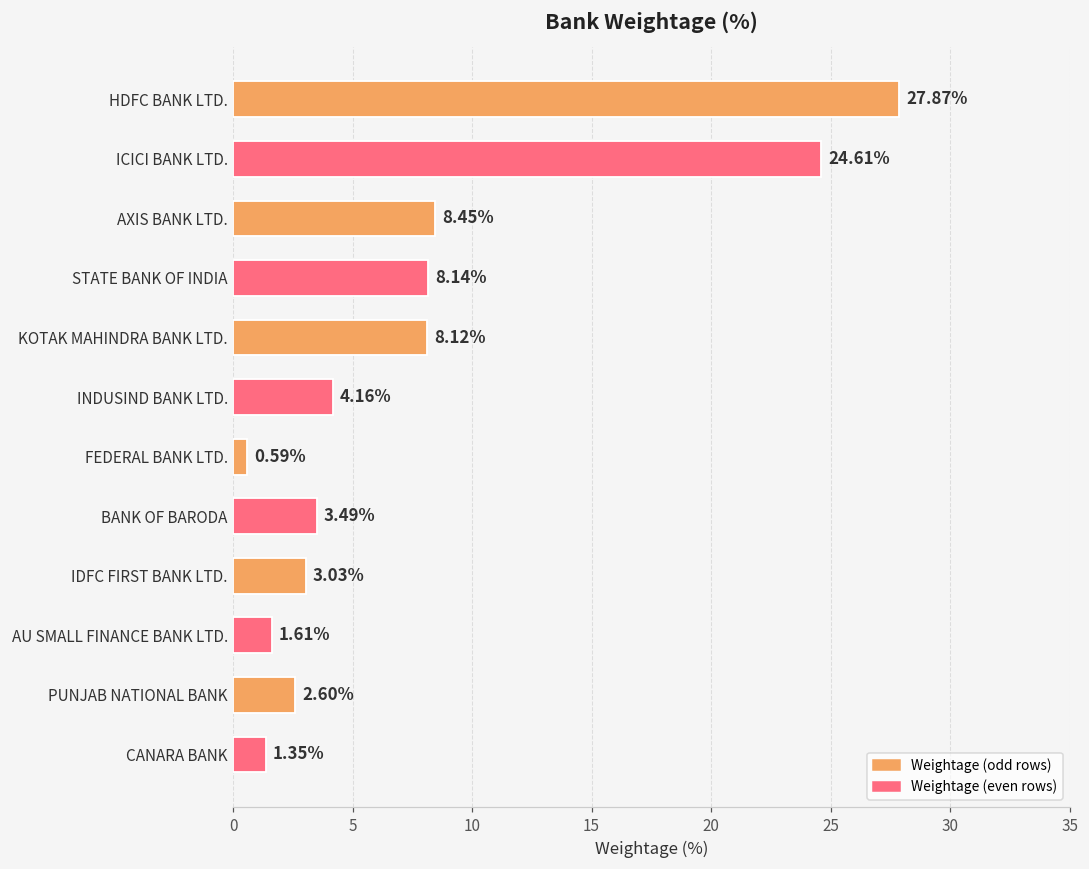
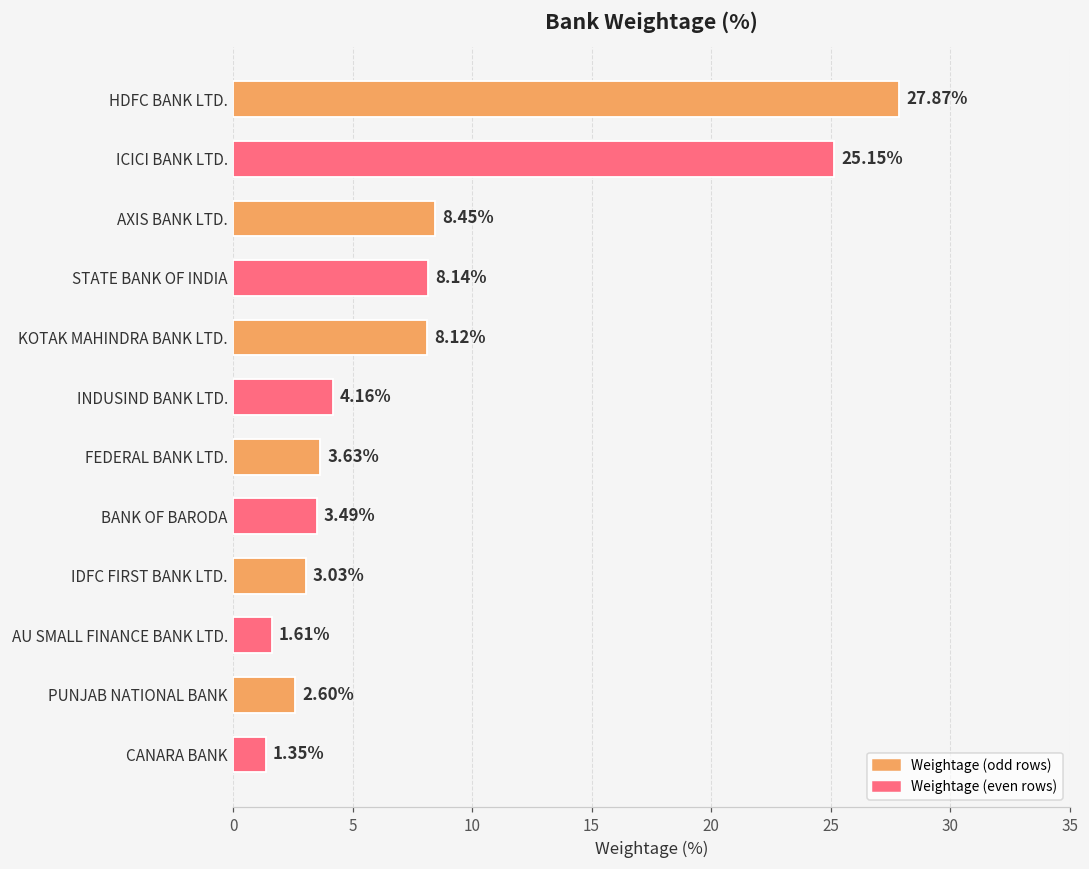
ICICI BANK LTD.: 24.61% -> 25.15%
FEDERAL BANK LTD.: 0.59% -> 3.63%
